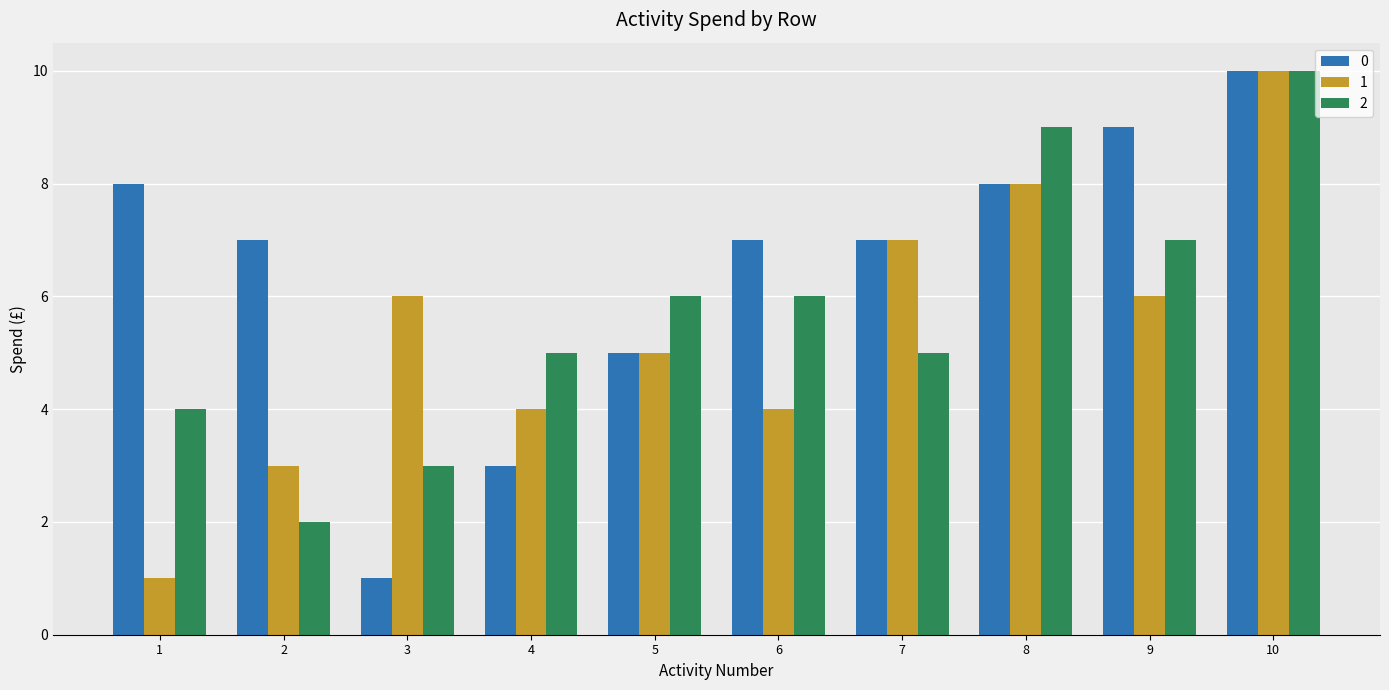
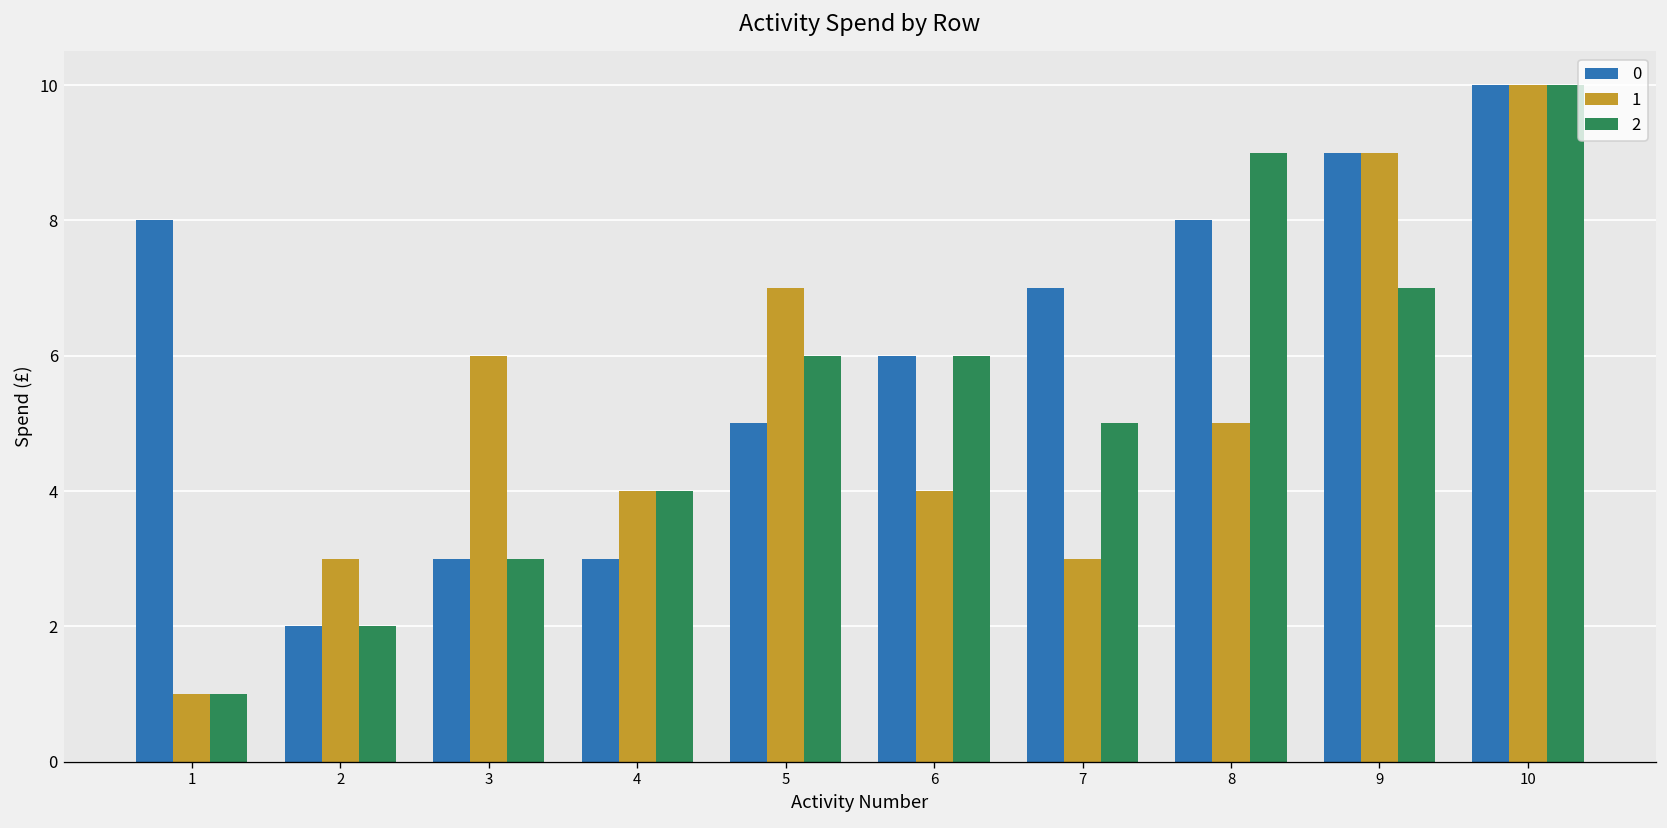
2, 1: 4 -> 1
0, 2: 7 -> 2
0, 3: 1 -> 3
2, 4: 5 -> 4
1, 5: 5 -> 7
0, 6: 7 -> 6
1, 7: 7 -> 3
1, 8: 8 -> 5
1, 9: 6 -> 9
